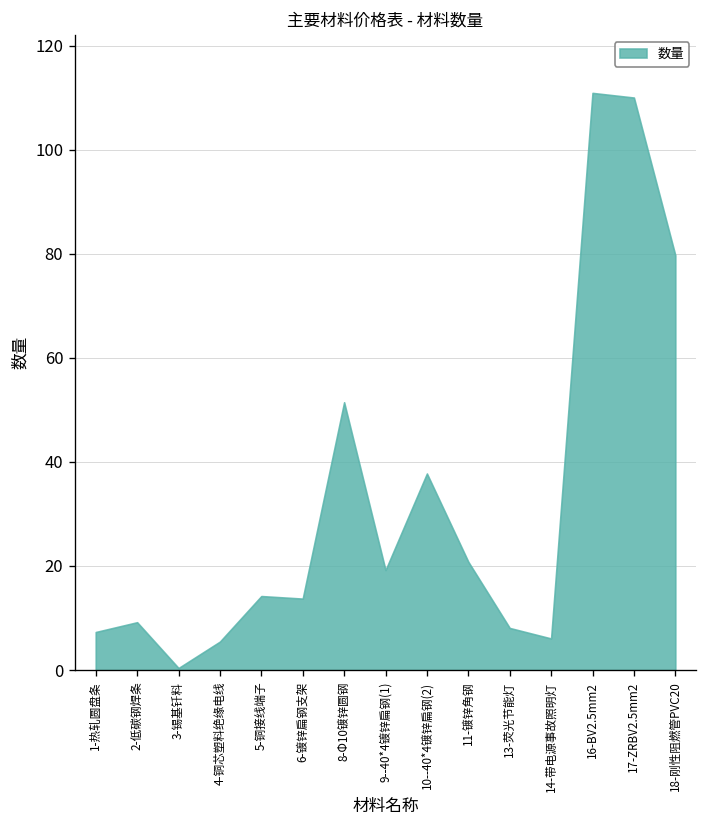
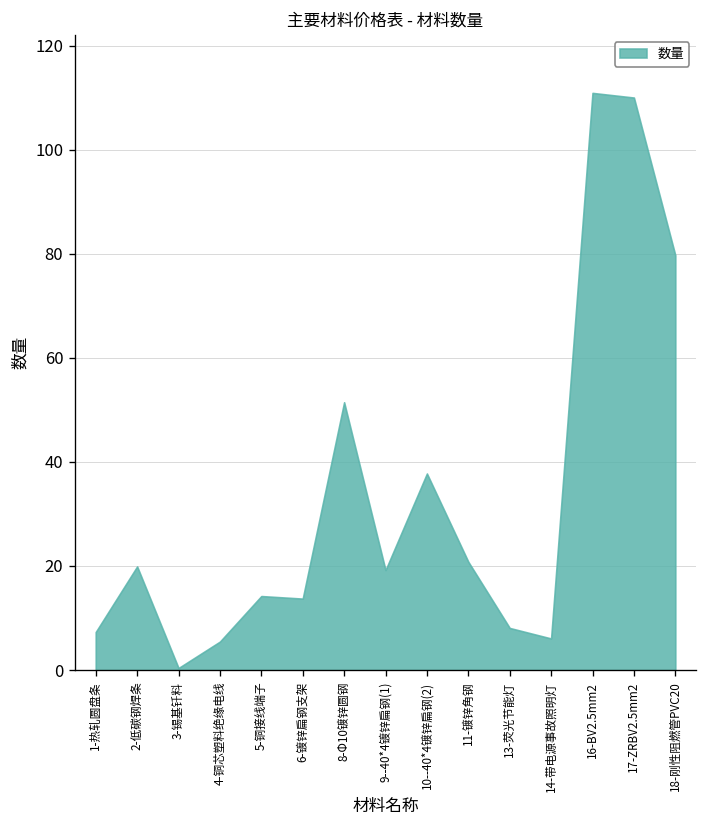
2-低碳钢焊条: 9 -> 20
